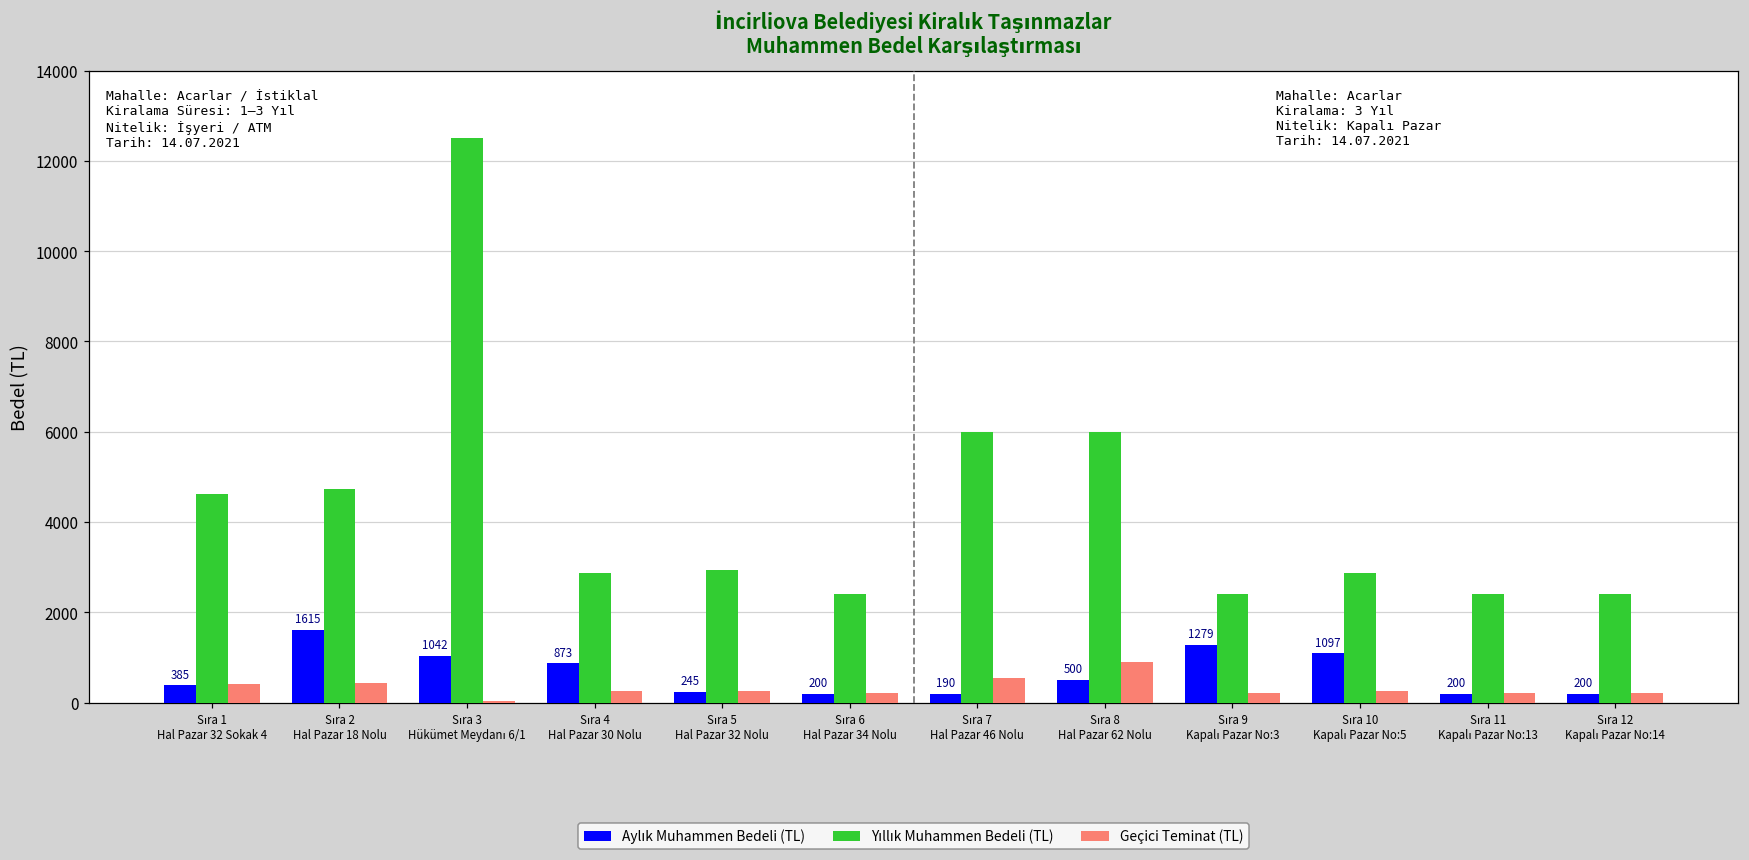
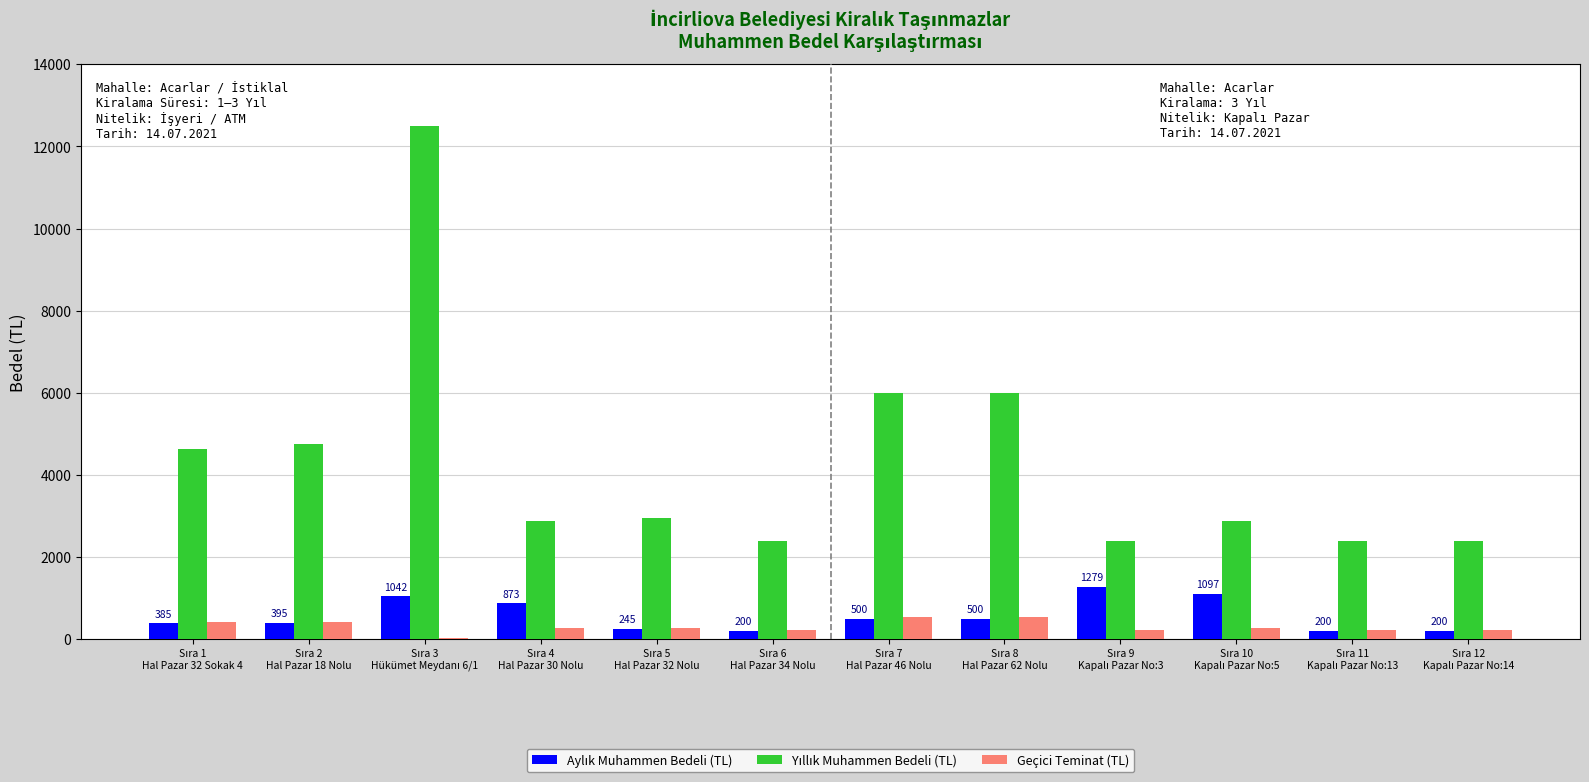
Aylık Muhammen Bedeli (TL), Sıra 2 Hal Pazar 18 Nolu: 1615 -> 395
Aylık Muhammen Bedeli (TL), Sıra 7 Hal Pazar 46 Nolu: 190 -> 500
Geçici Teminat (TL), Sıra 8 Hal Pazar 62 Nolu: 900 -> 500
